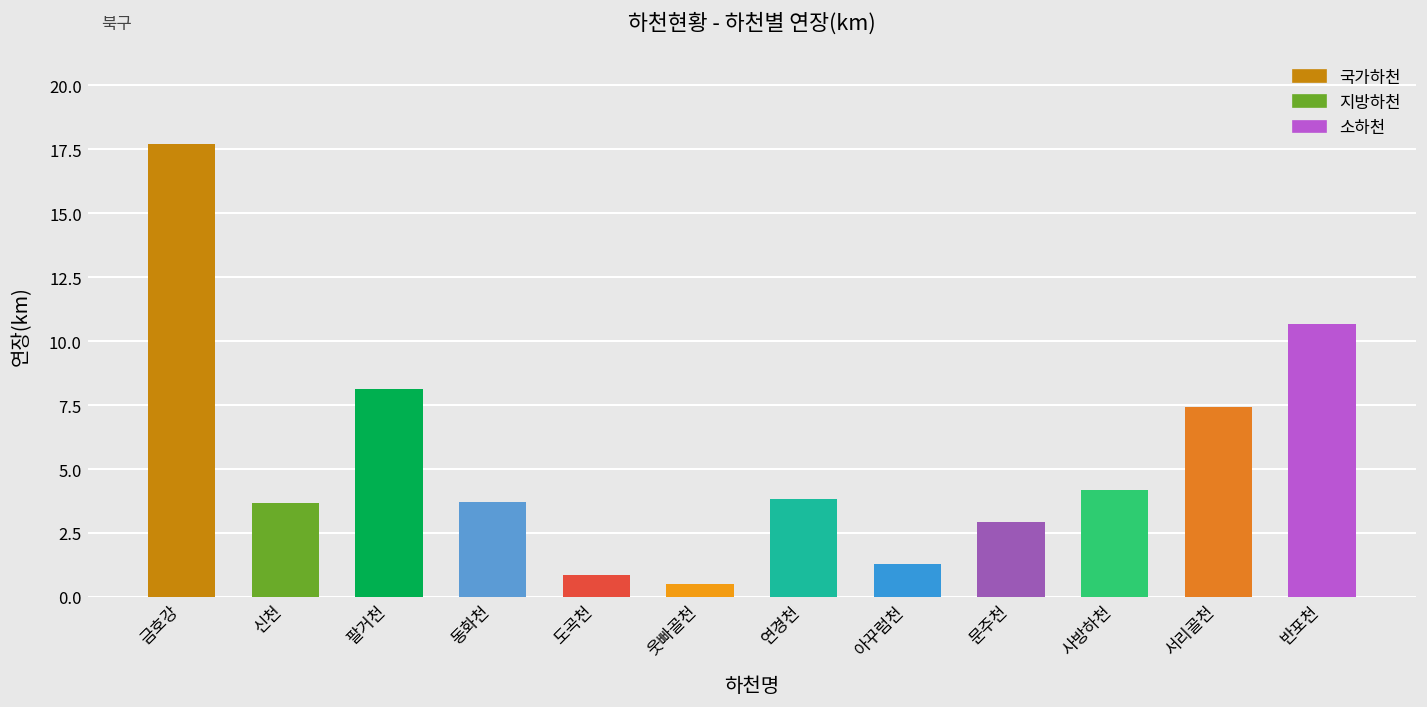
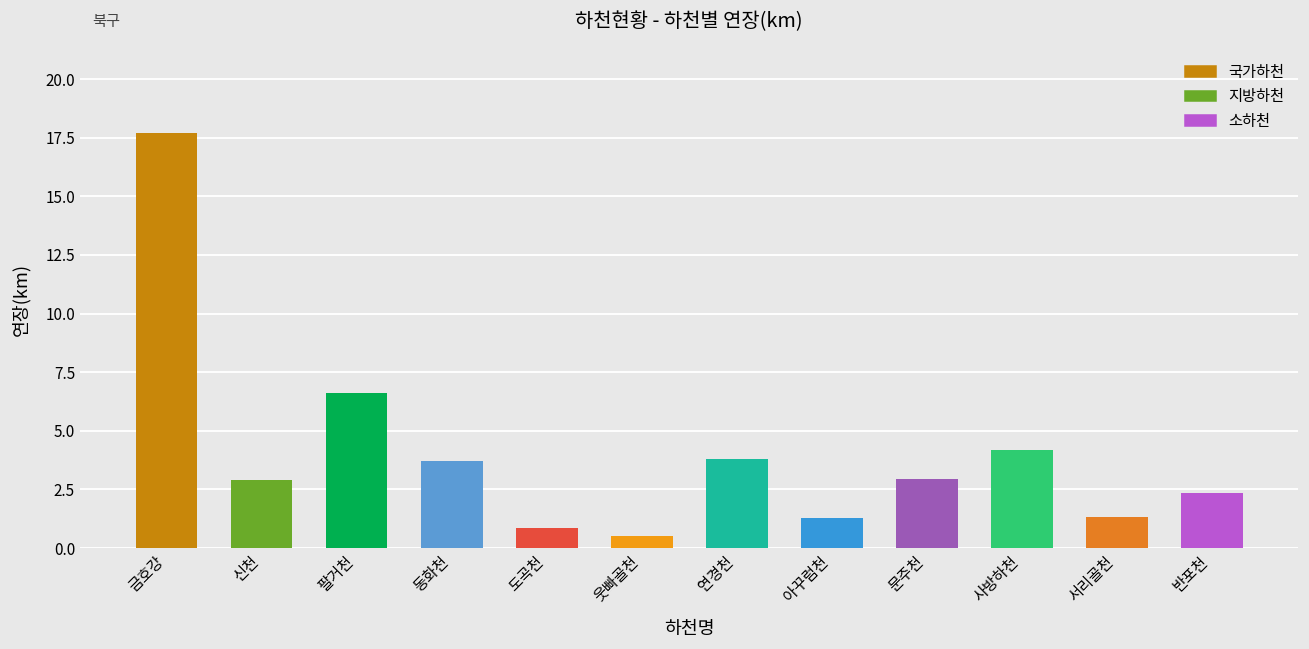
신천: 3.7 -> 2.9
팔거천: 8.1 -> 6.6
서리골천: 7.4 -> 1.3
반포천: 10.7 -> 2.4
